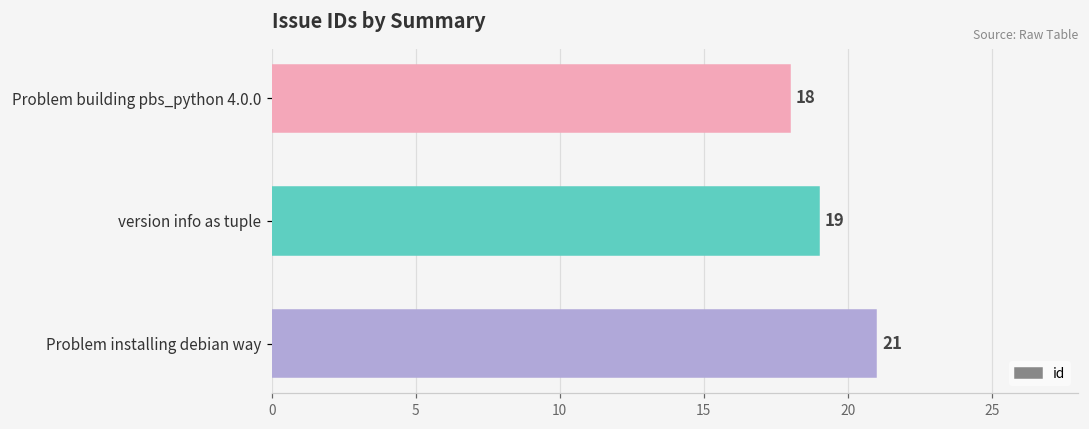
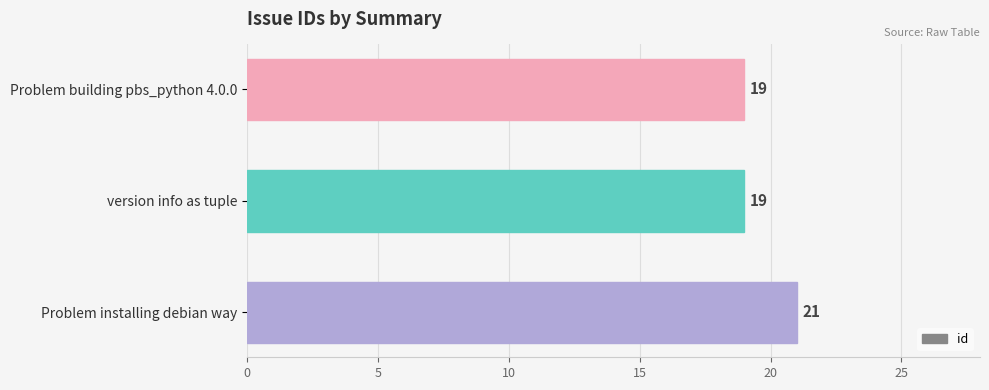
Problem building pbs_python 4.0.0: 18 -> 19
